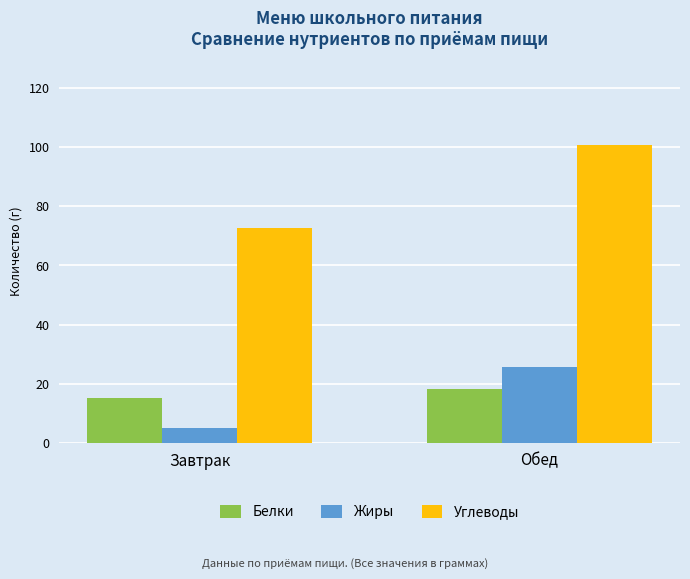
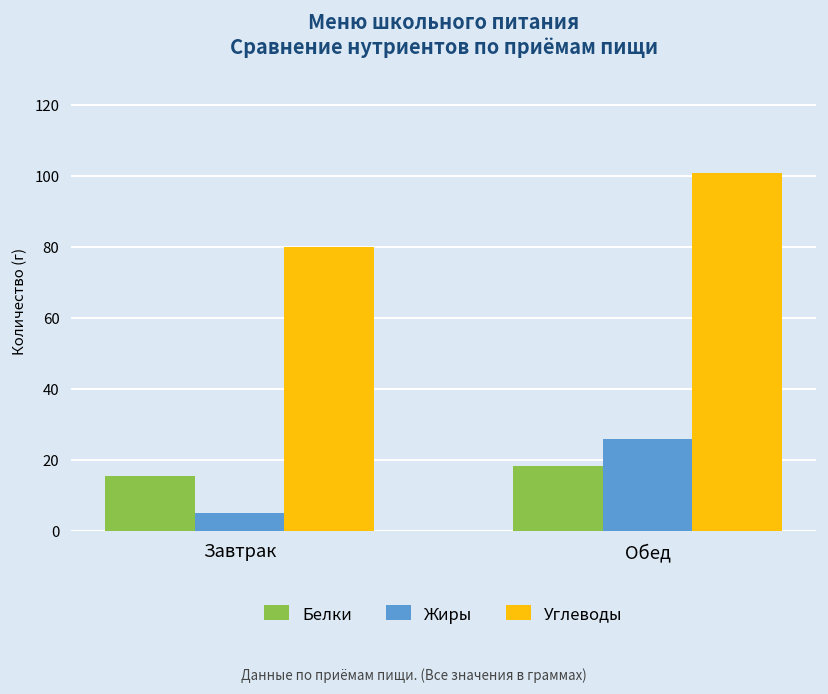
Углеводы, Завтрак: 73 -> 80
